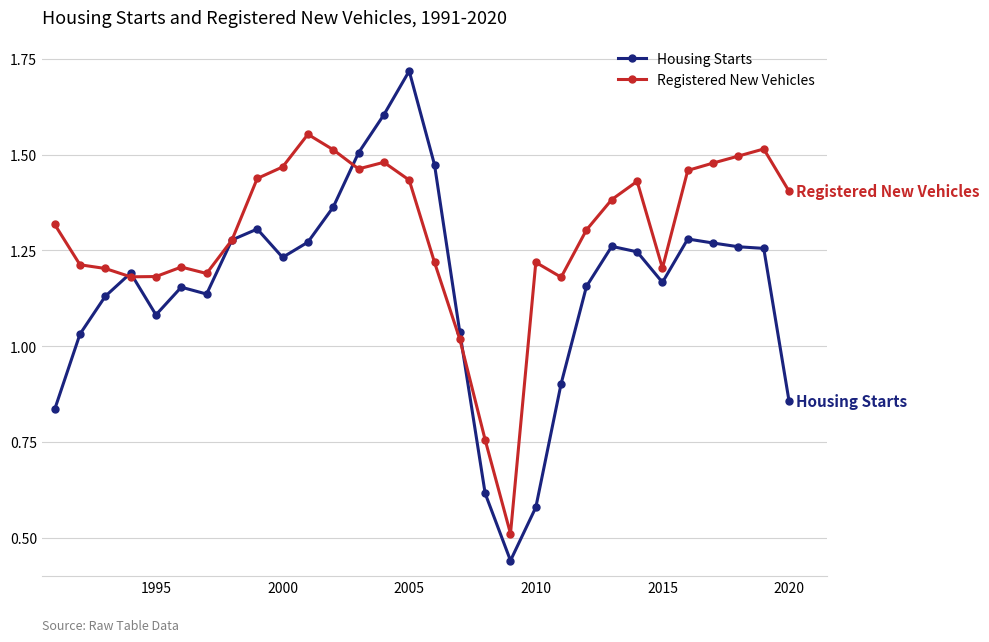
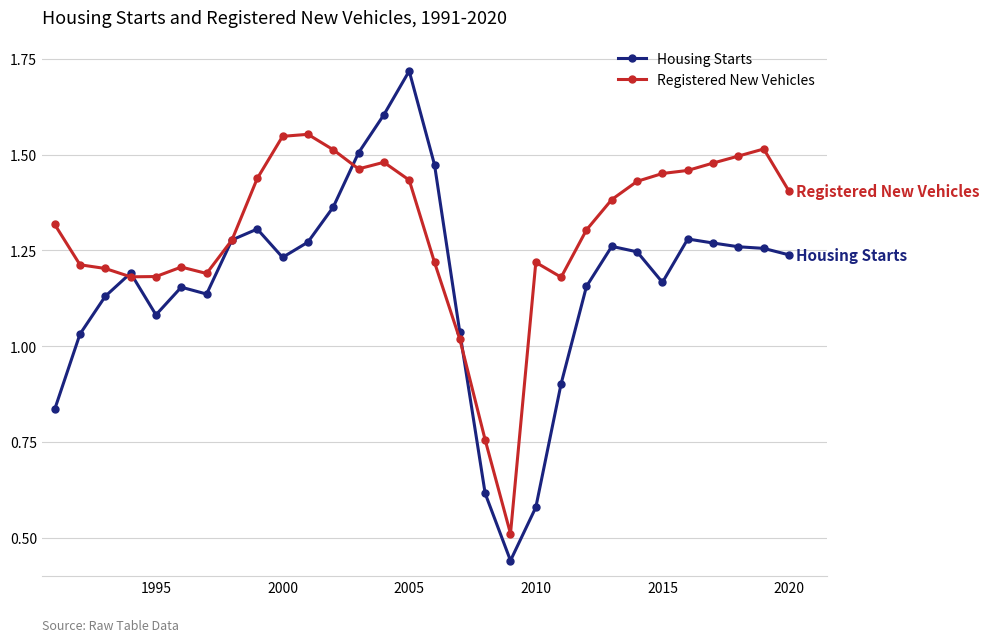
Registered New Vehicles, 2000: 1.47 -> 1.55
Registered New Vehicles, 2015: 1.20 -> 1.45
Housing Starts, 2020: 0.86 -> 1.24
